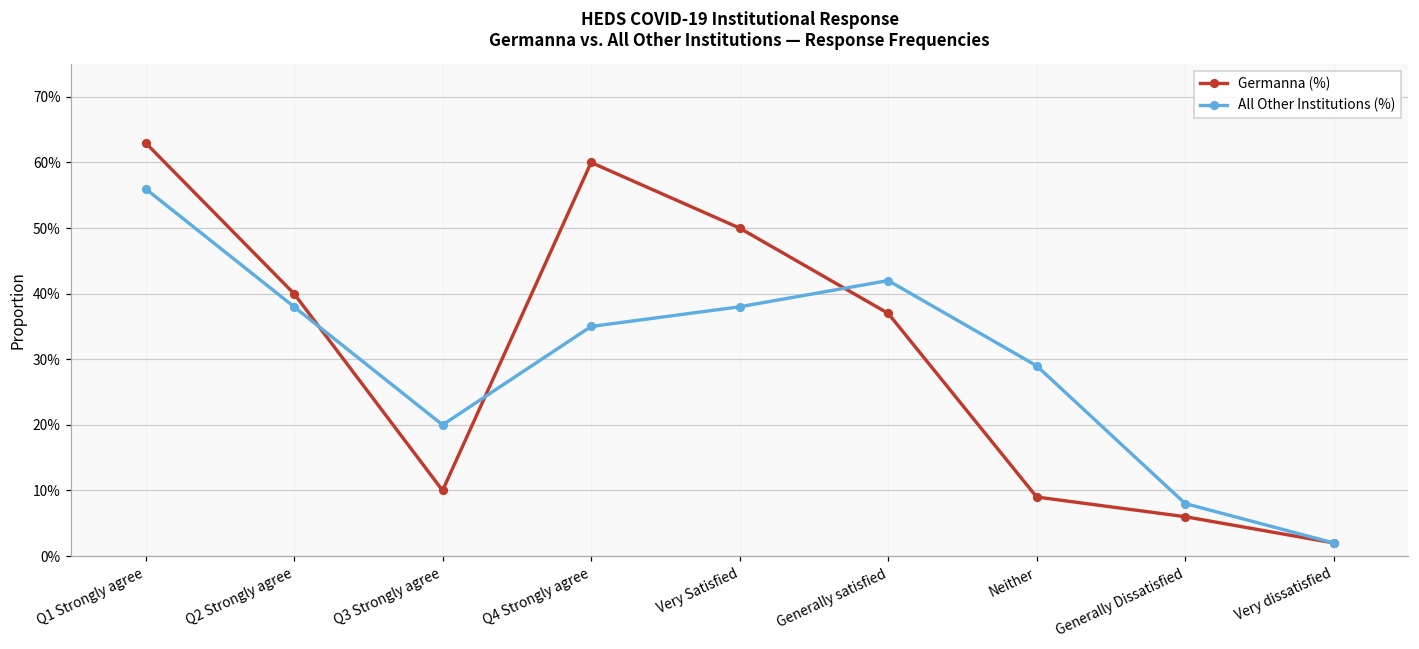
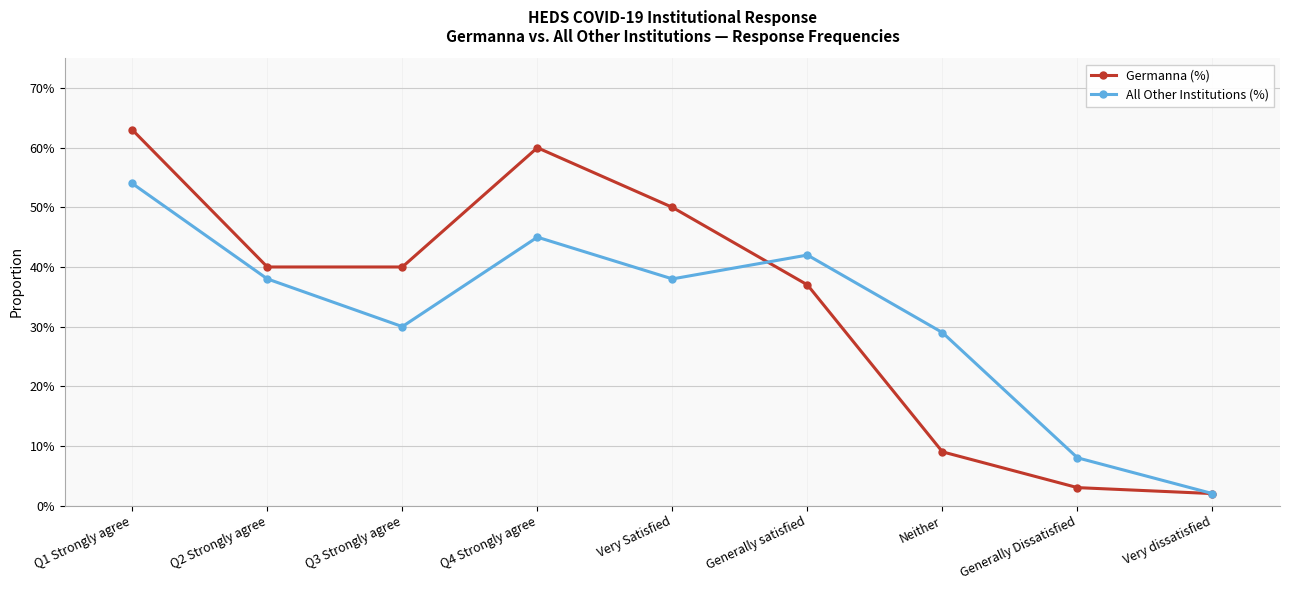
All Other Institutions (%), Q1 Strongly agree: 56% -> 54%
Germanna (%), Q3 Strongly agree: 10% -> 40%
All Other Institutions (%), Q3 Strongly agree: 20% -> 30%
All Other Institutions (%), Q4 Strongly agree: 35% -> 45%
Germanna (%), Generally Dissatisfied: 6% -> 3%
